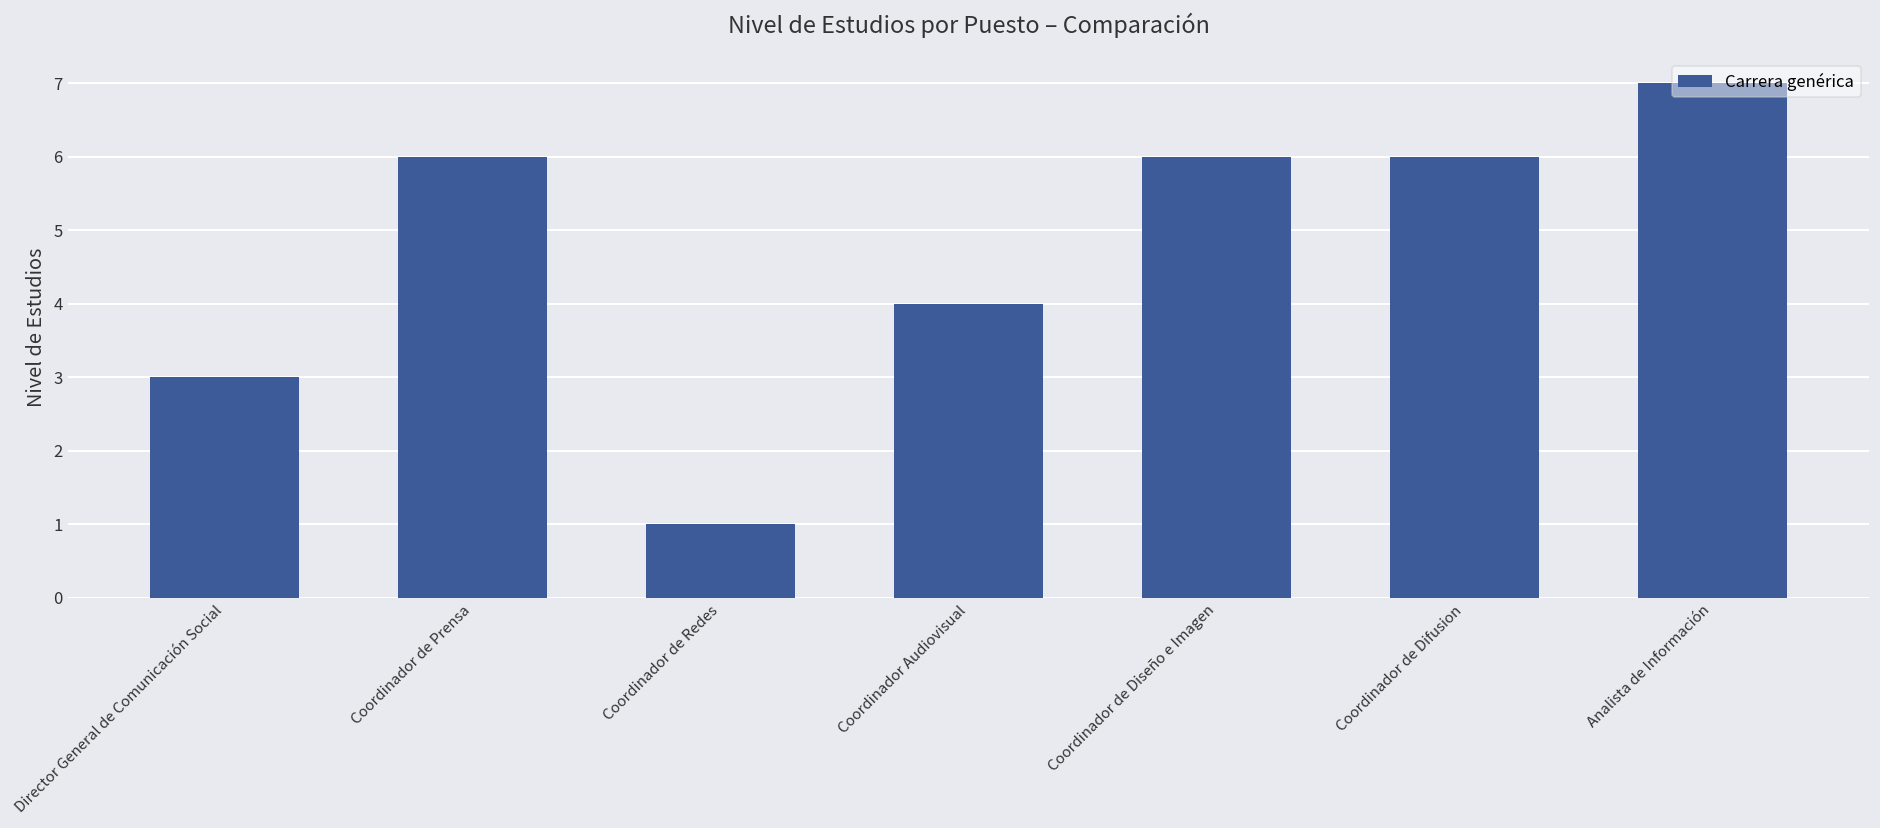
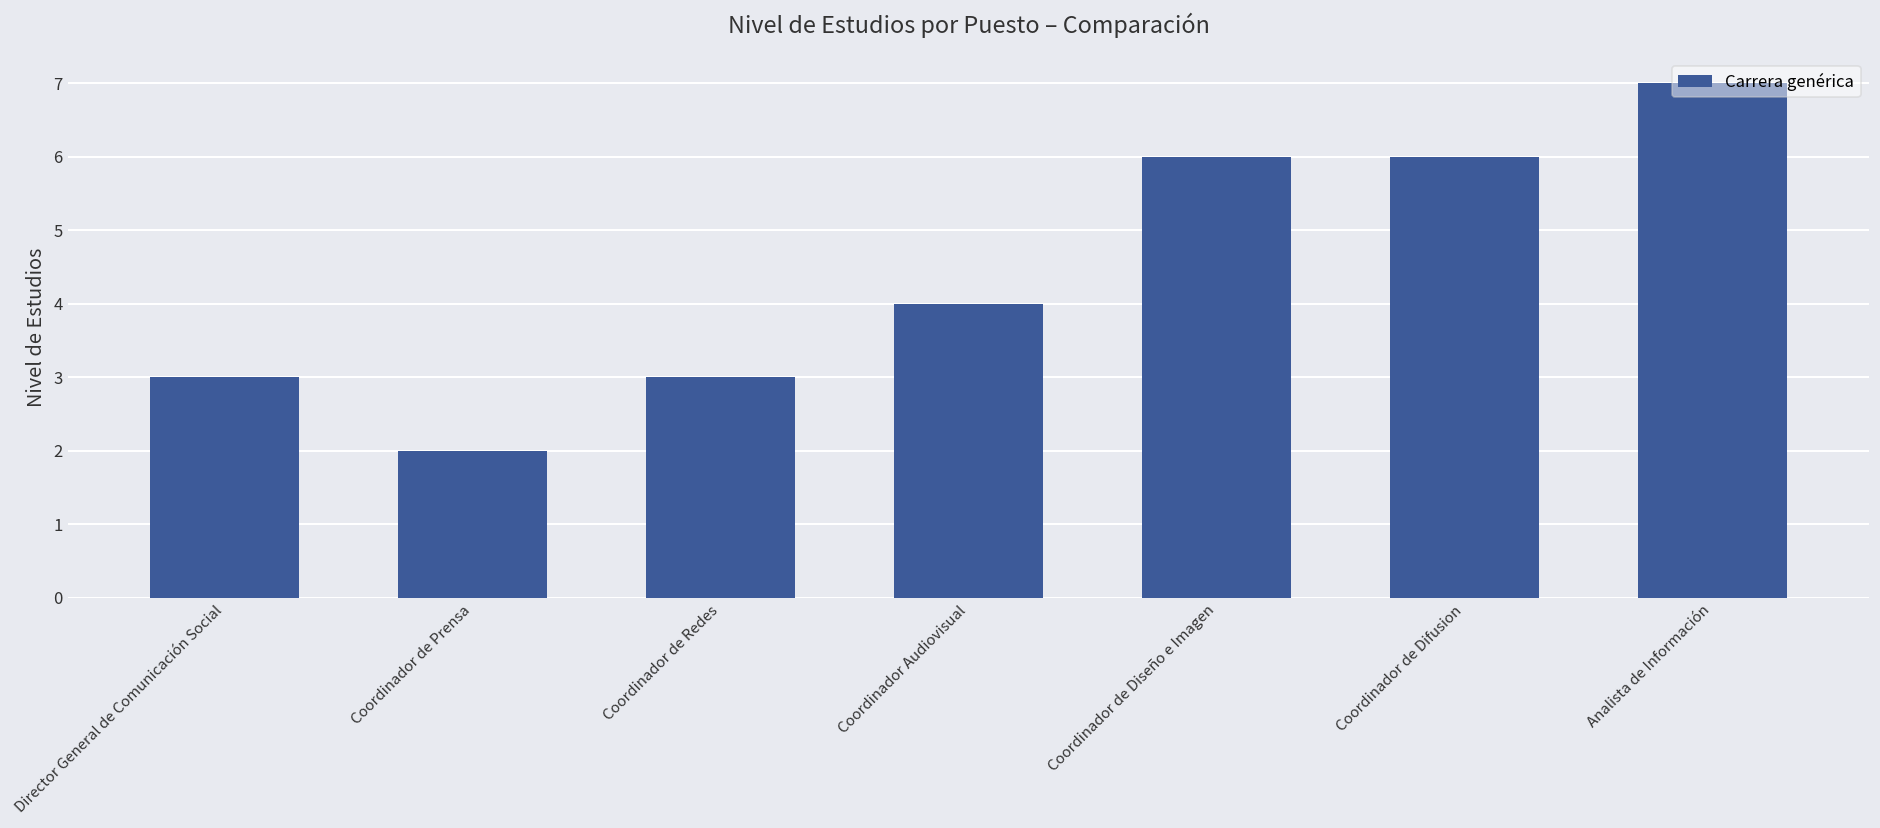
Coordinador de Prensa: 6 -> 2
Coordinador de Redes: 1 -> 3
